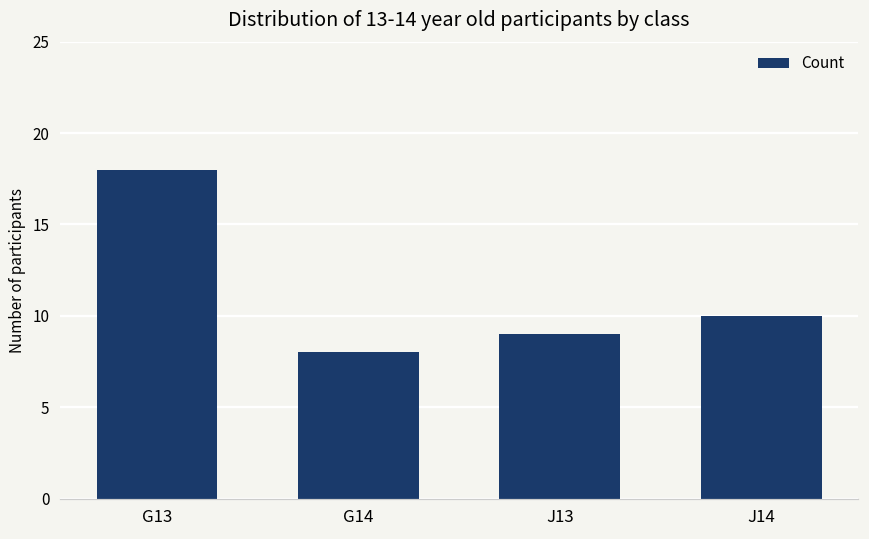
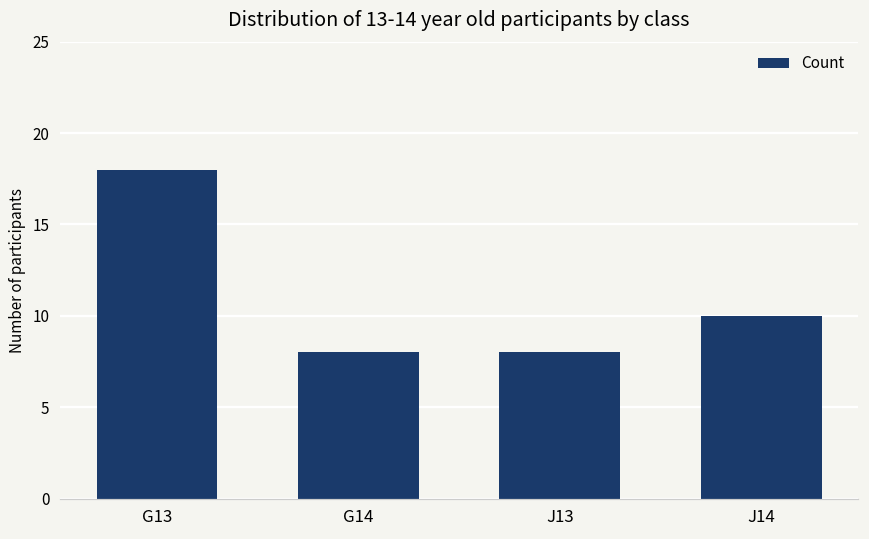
J13: 9 -> 8
